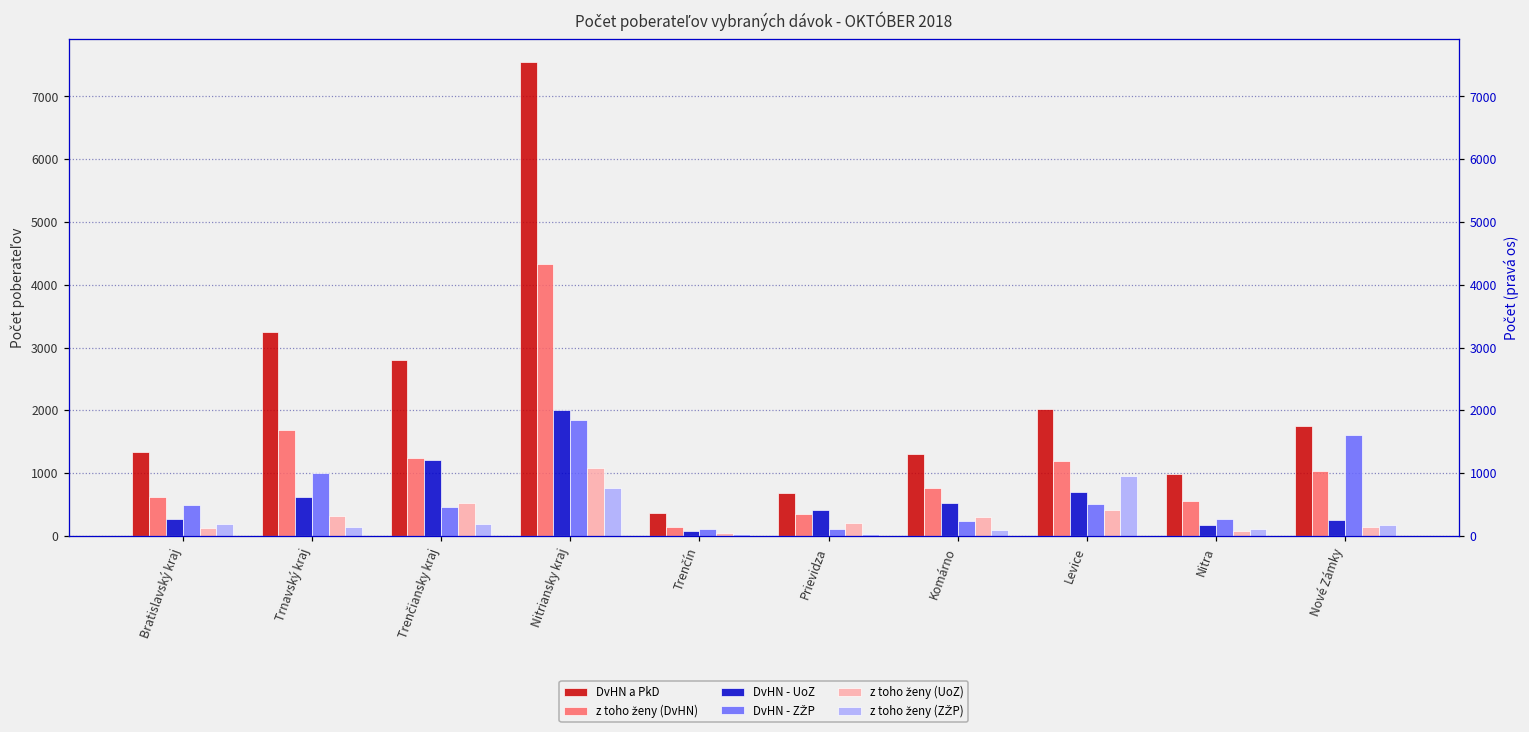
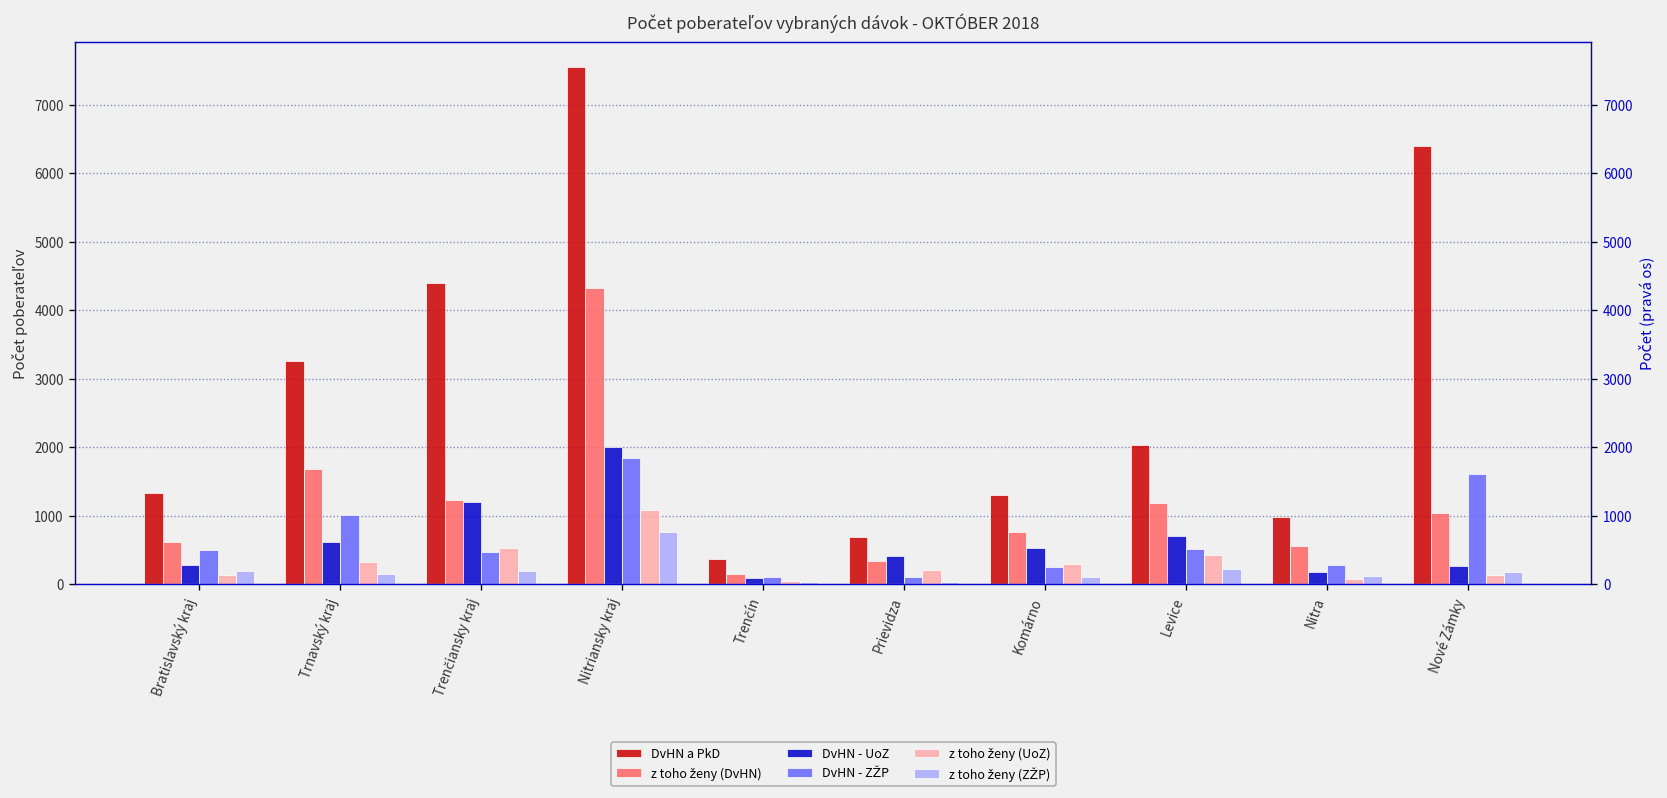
DvHN a PkD, Trenčiansky kraj: 2800 -> 4400
z toho ženy (ZŽP), Levice: 1000 -> 200
DvHN a PkD, Nové Zámky: 1700 -> 6400
